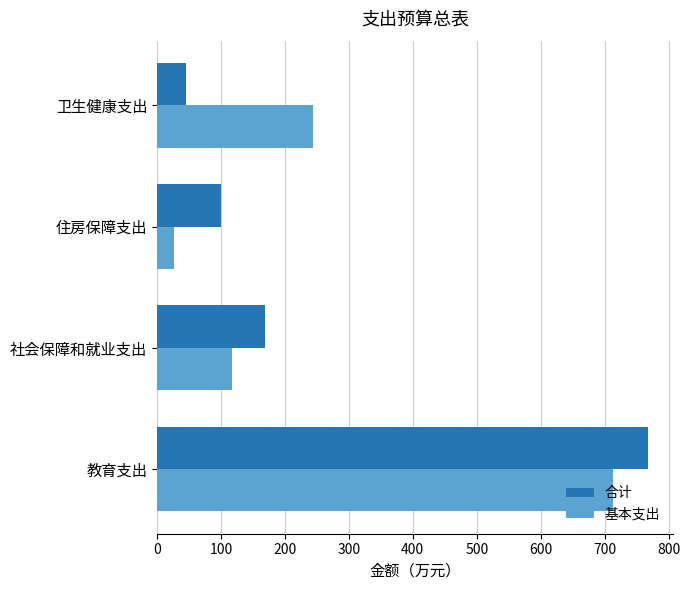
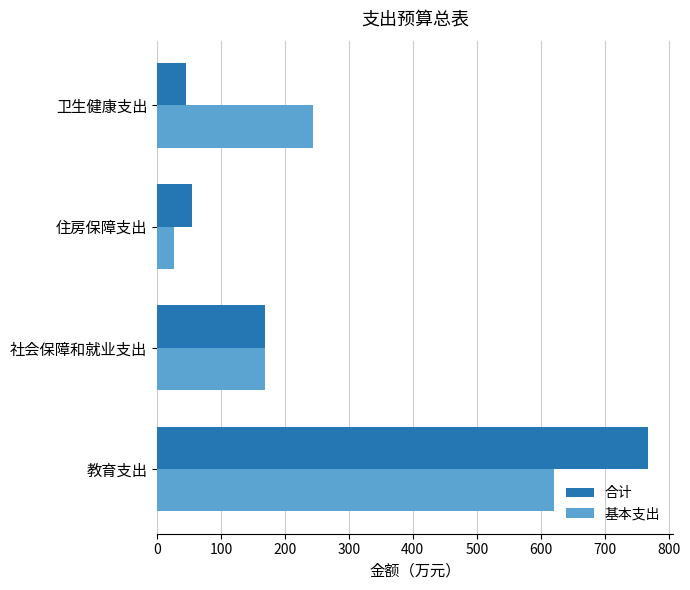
合计, 住房保障支出: 100 -> 60
基本支出, 社会保障和就业支出: 120 -> 170
基本支出, 教育支出: 710 -> 620
